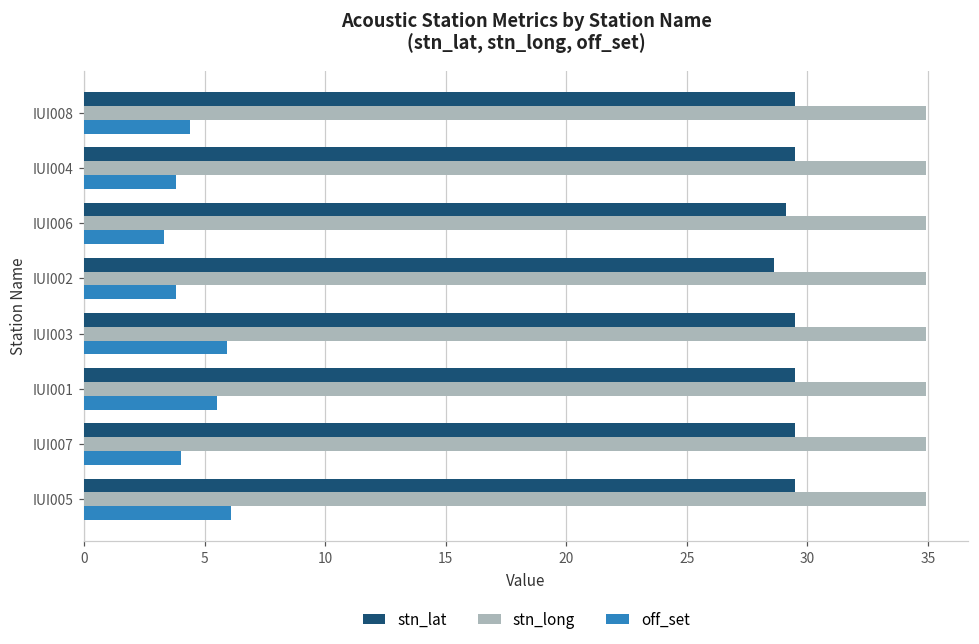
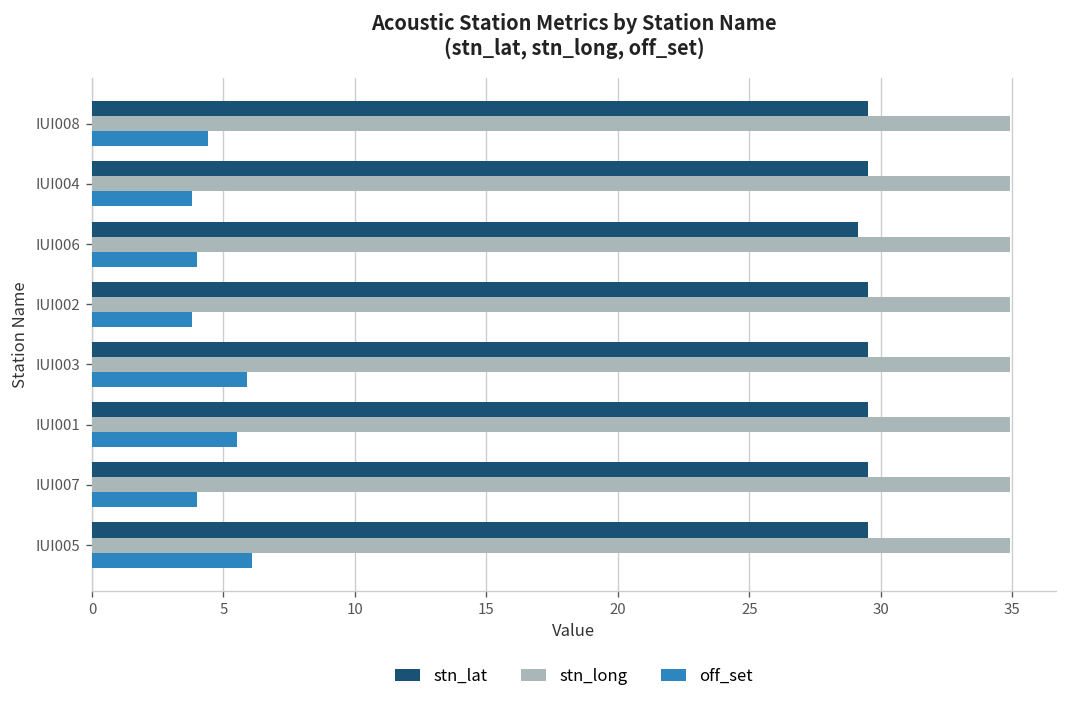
off_set, IUI006: 3.3 -> 4.0
stn_lat, IUI002: 28.6 -> 29.5
